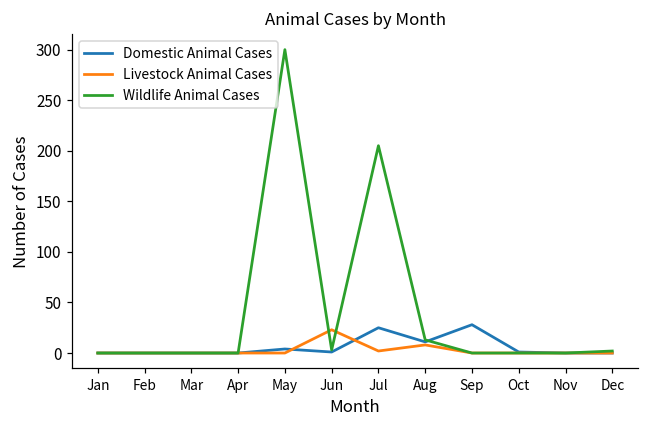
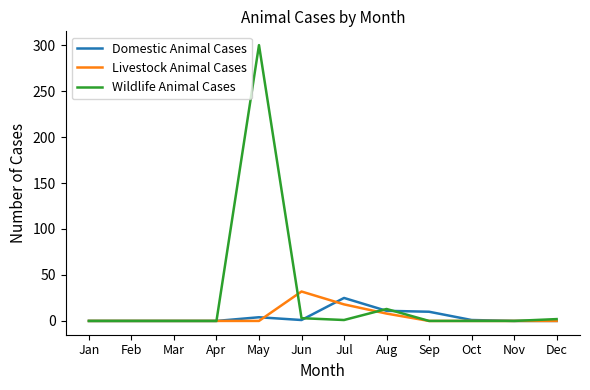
Livestock Animal Cases, Jun: 20 -> 30
Livestock Animal Cases, Jul: 0 -> 20
Wildlife Animal Cases, Jul: 210 -> 0
Domestic Animal Cases, Sep: 30 -> 10
